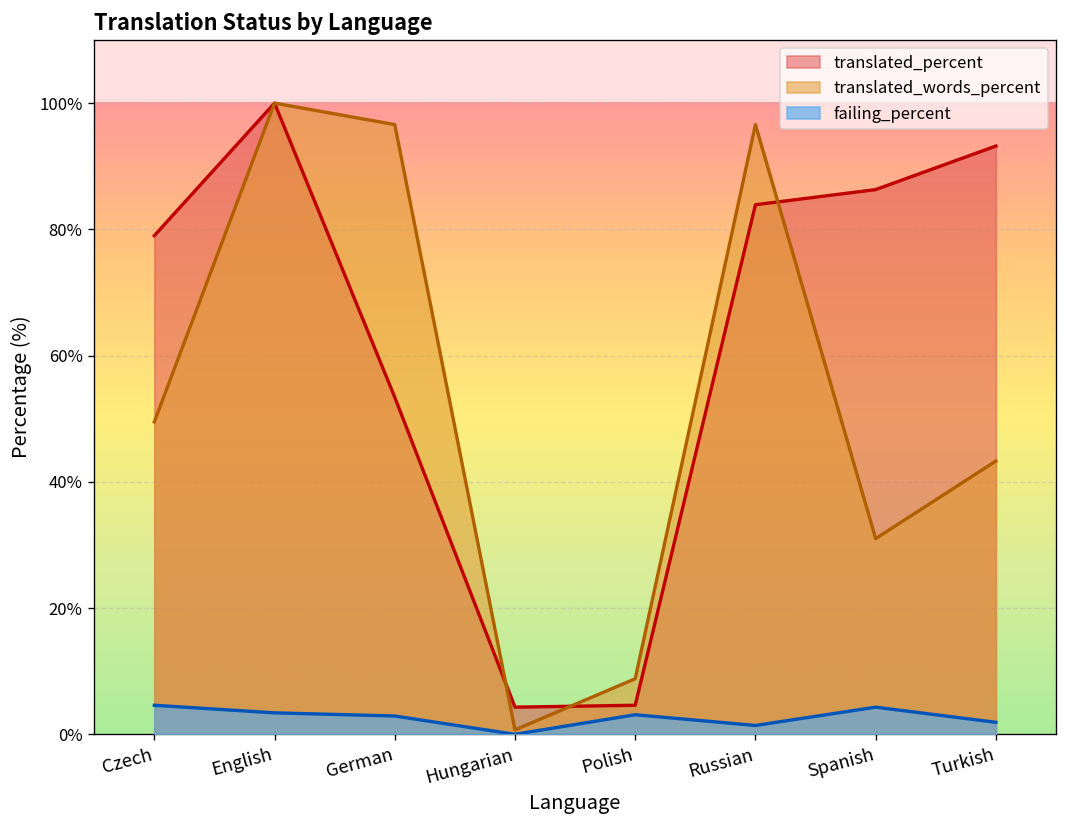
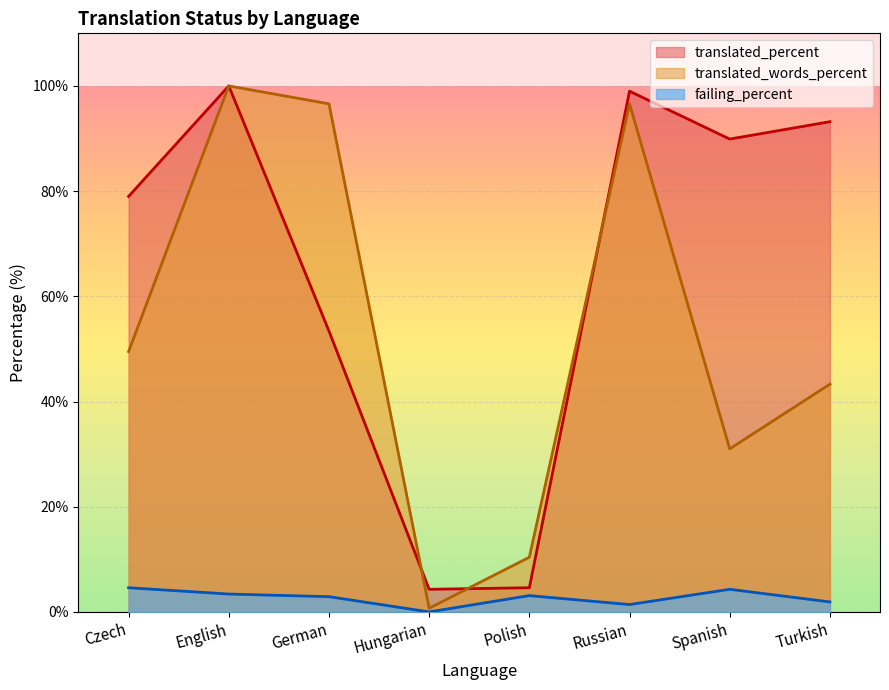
translated_words_percent, Polish: 9% -> 10%
translated_percent, Russian: 84% -> 99%
translated_percent, Spanish: 86% -> 90%
